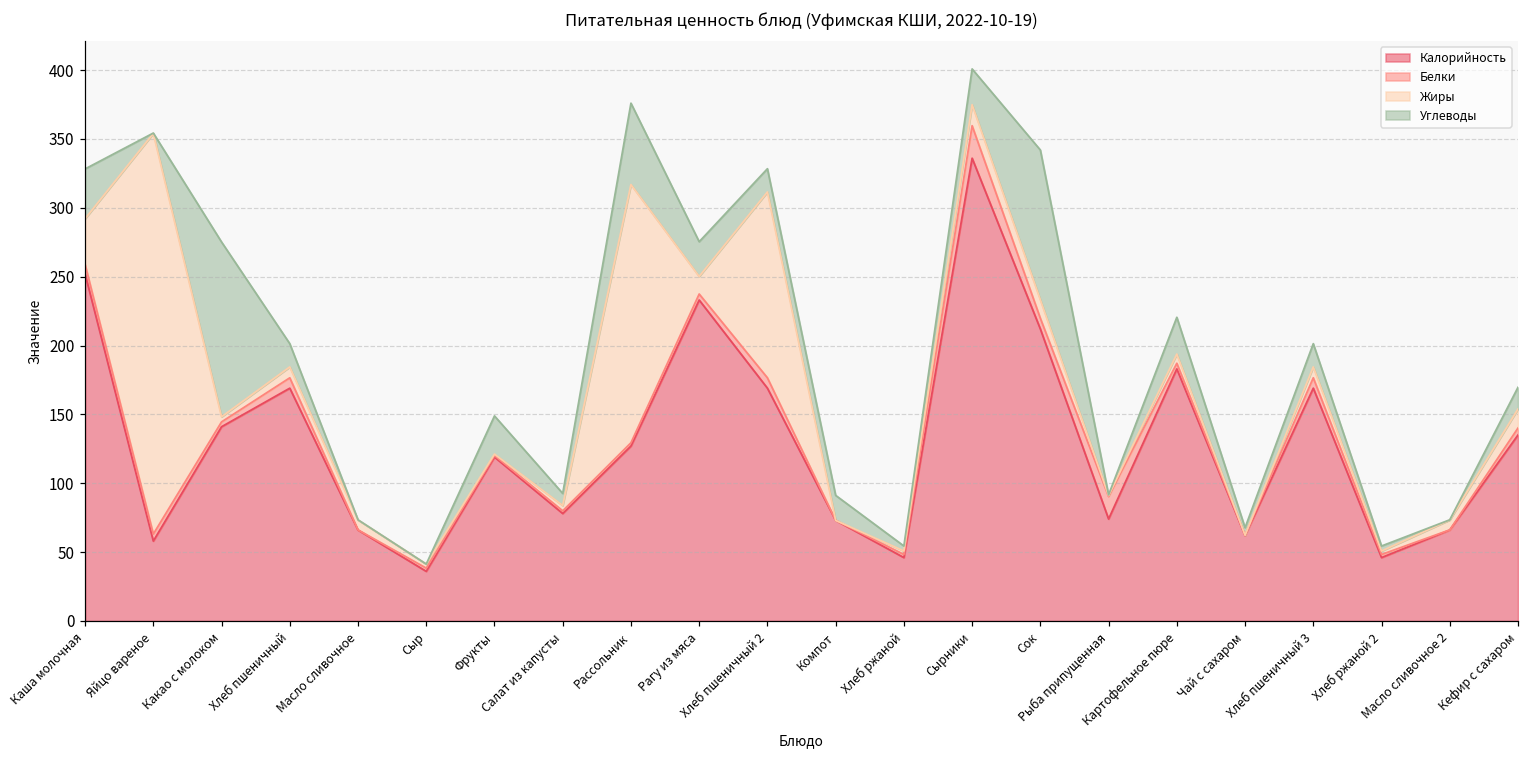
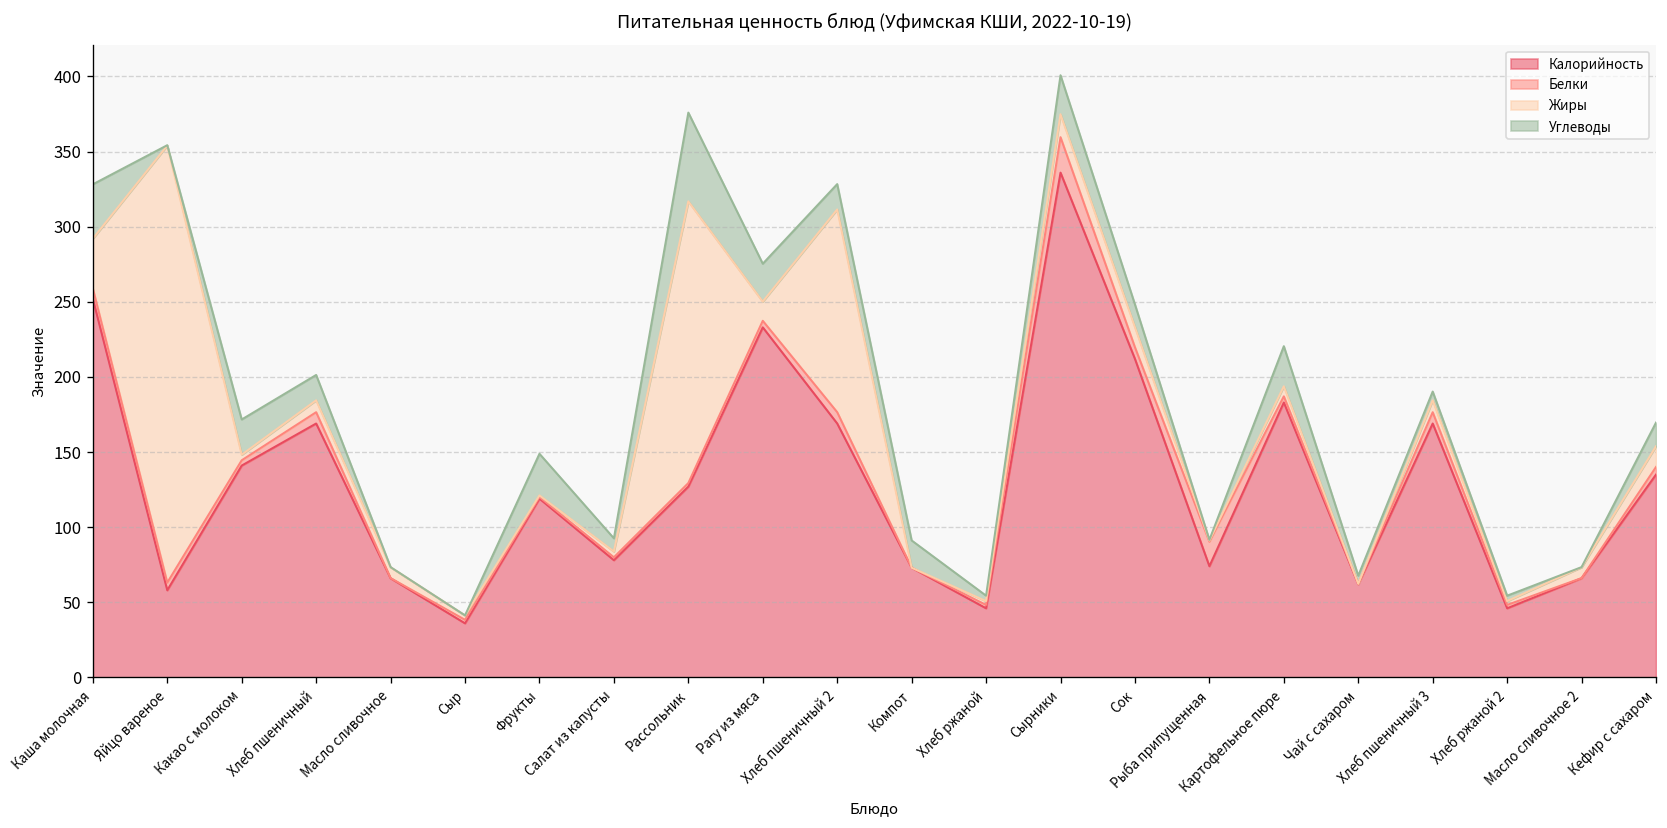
Углеводы, Какао с молоком: 127 -> 23
Углеводы, Сок: 109 -> 15
Углеводы, Хлеб пшеничный 3: 17 -> 6
